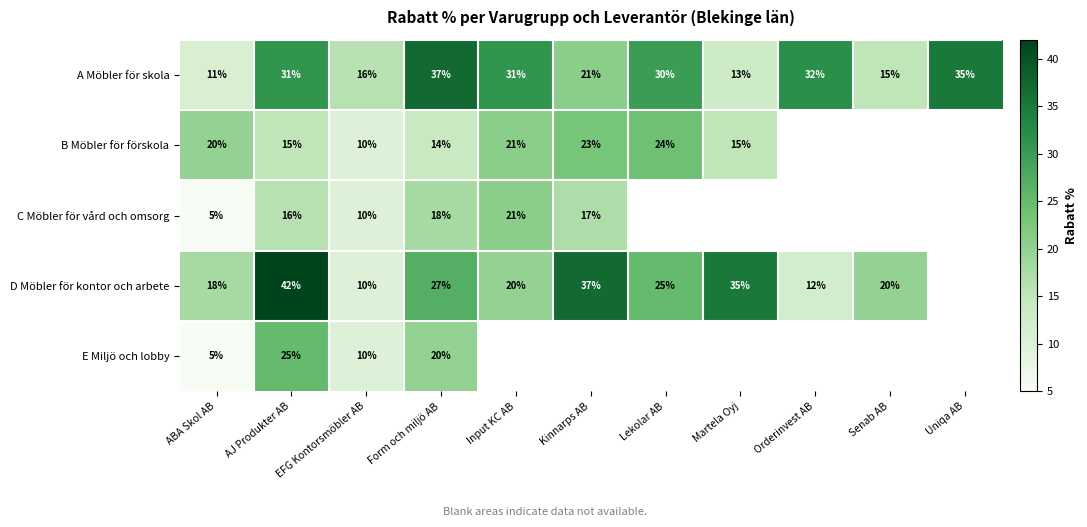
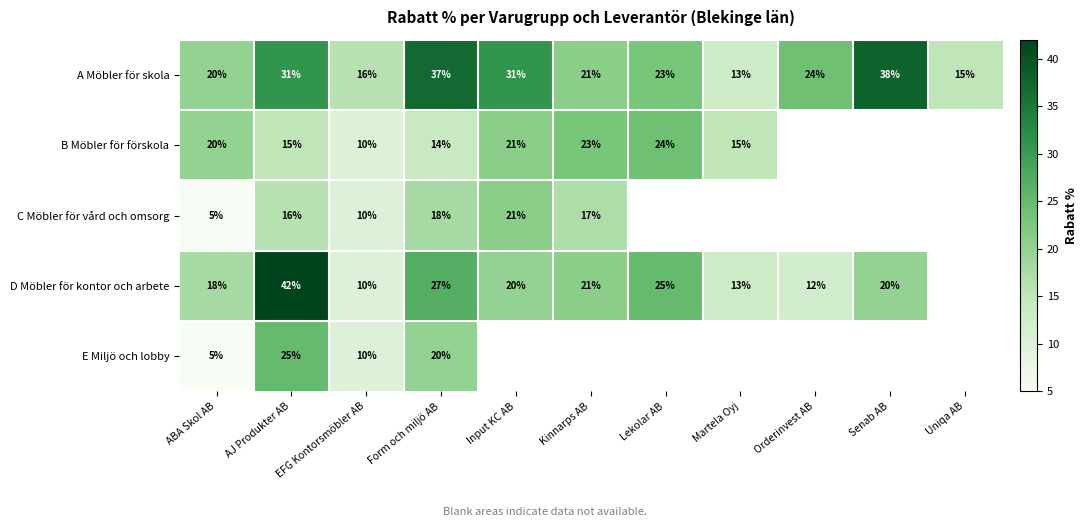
A Möbler för skola, ABA Skol AB: 11% -> 20%
A Möbler för skola, Lekolar AB: 30% -> 23%
A Möbler för skola, Orderinvest AB: 32% -> 24%
A Möbler för skola, Senab AB: 15% -> 38%
A Möbler för skola, Uniqa AB: 35% -> 15%
D Möbler för kontor och arbete, Kinnarps AB: 37% -> 21%
D Möbler för kontor och arbete, Martela Oyj: 35% -> 13%
